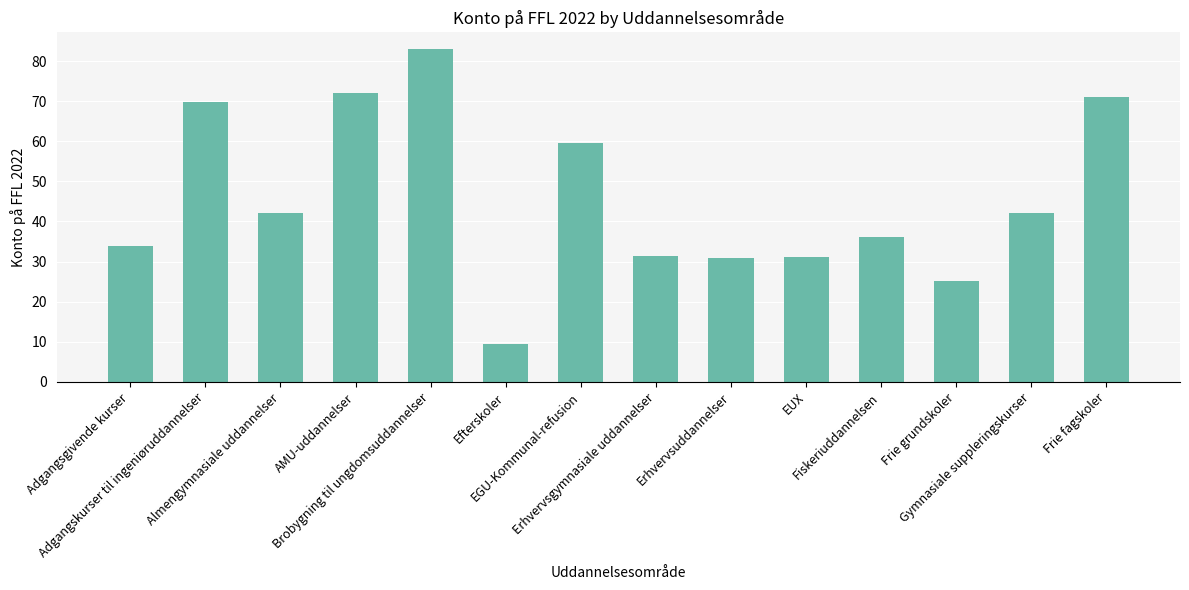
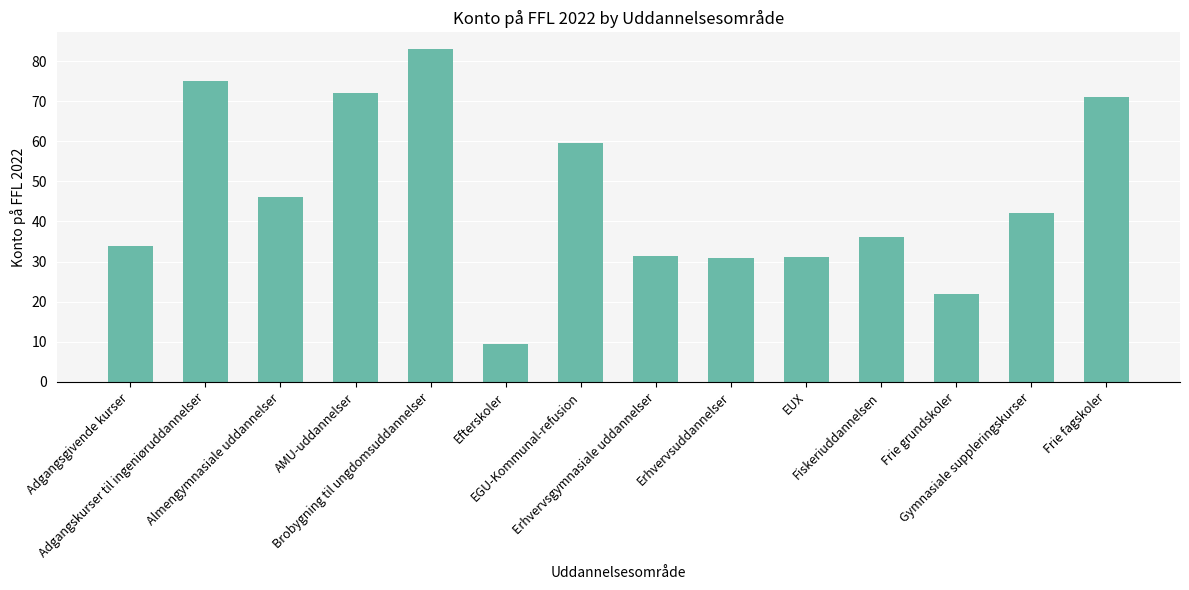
Adgangskurser til ingeniøruddannelser: 70 -> 75
Almengymnasiale uddannelser: 42 -> 46
Frie grundskoler: 25 -> 22
